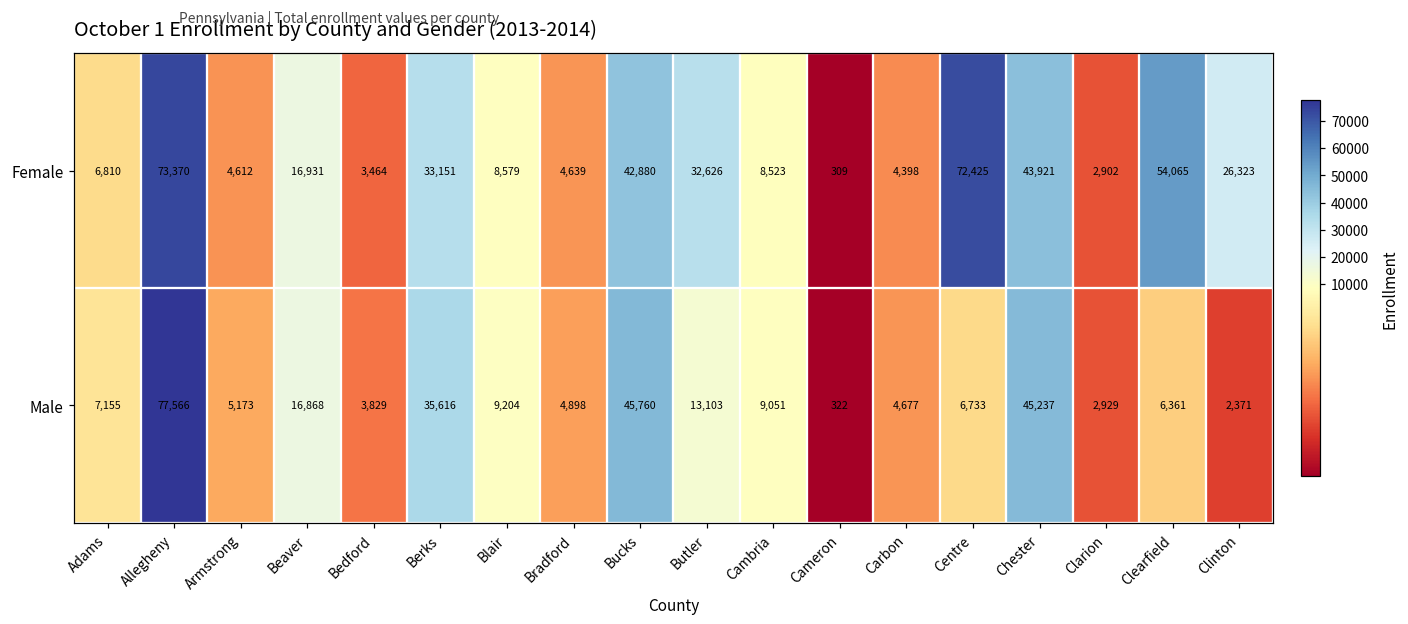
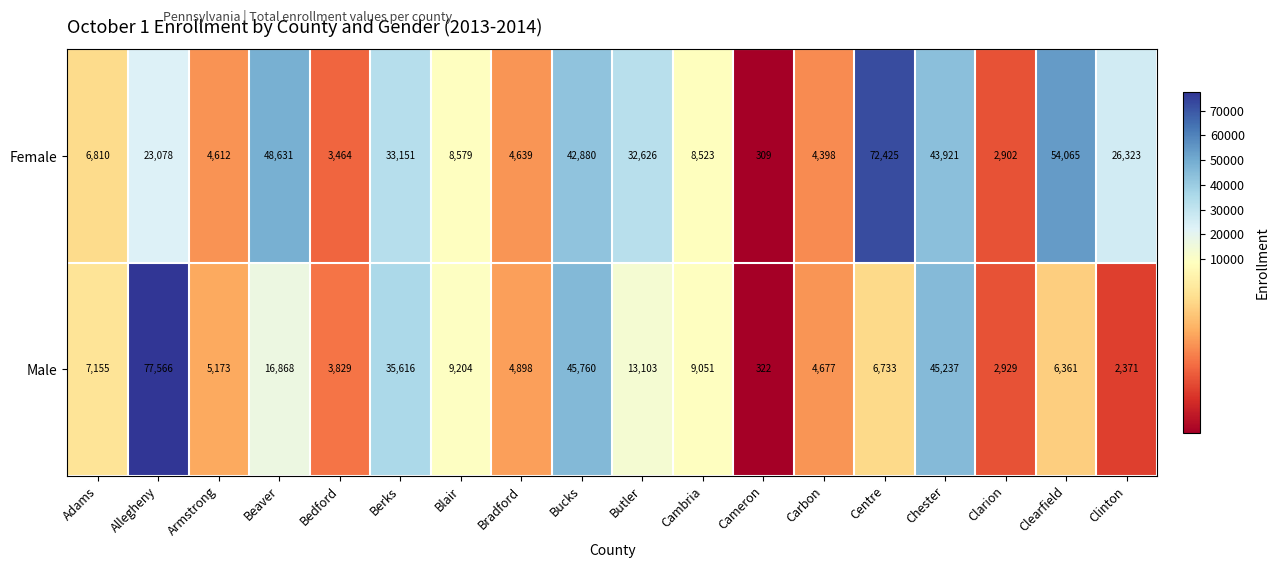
Female, Allegheny: 73,370 -> 23,078
Female, Beaver: 16,931 -> 48,631
